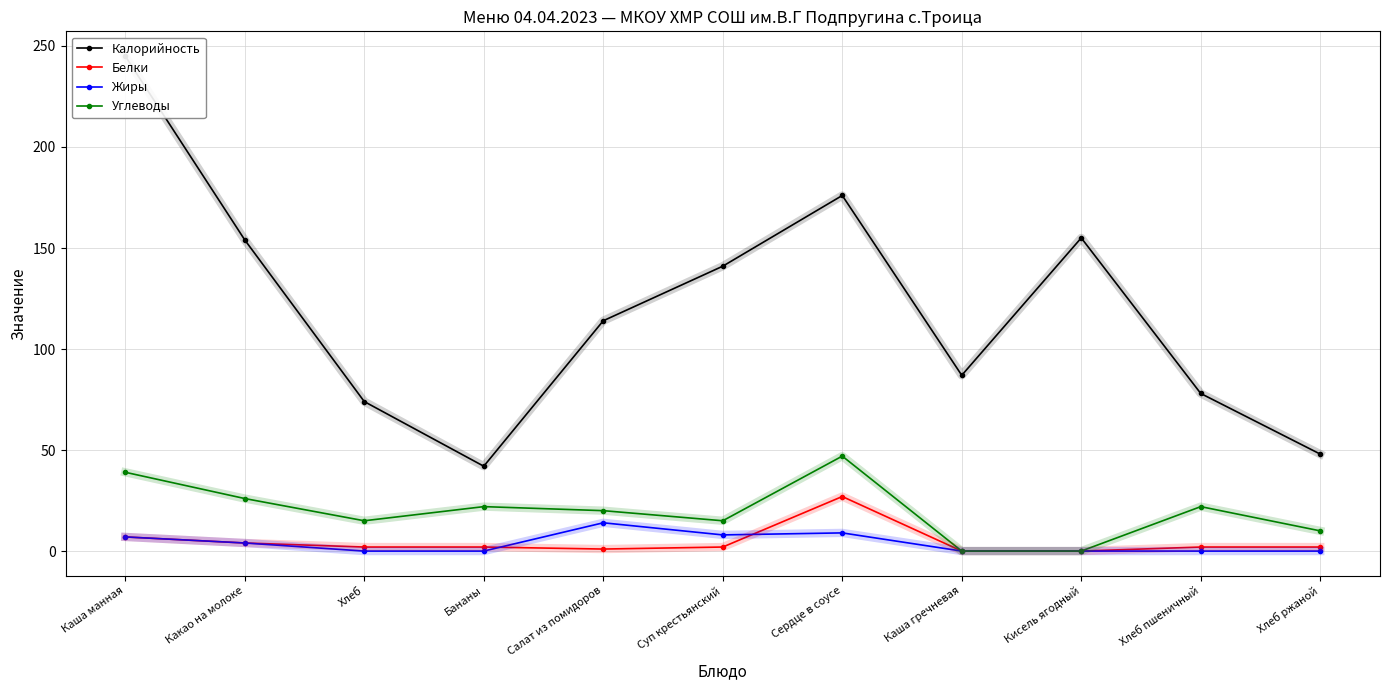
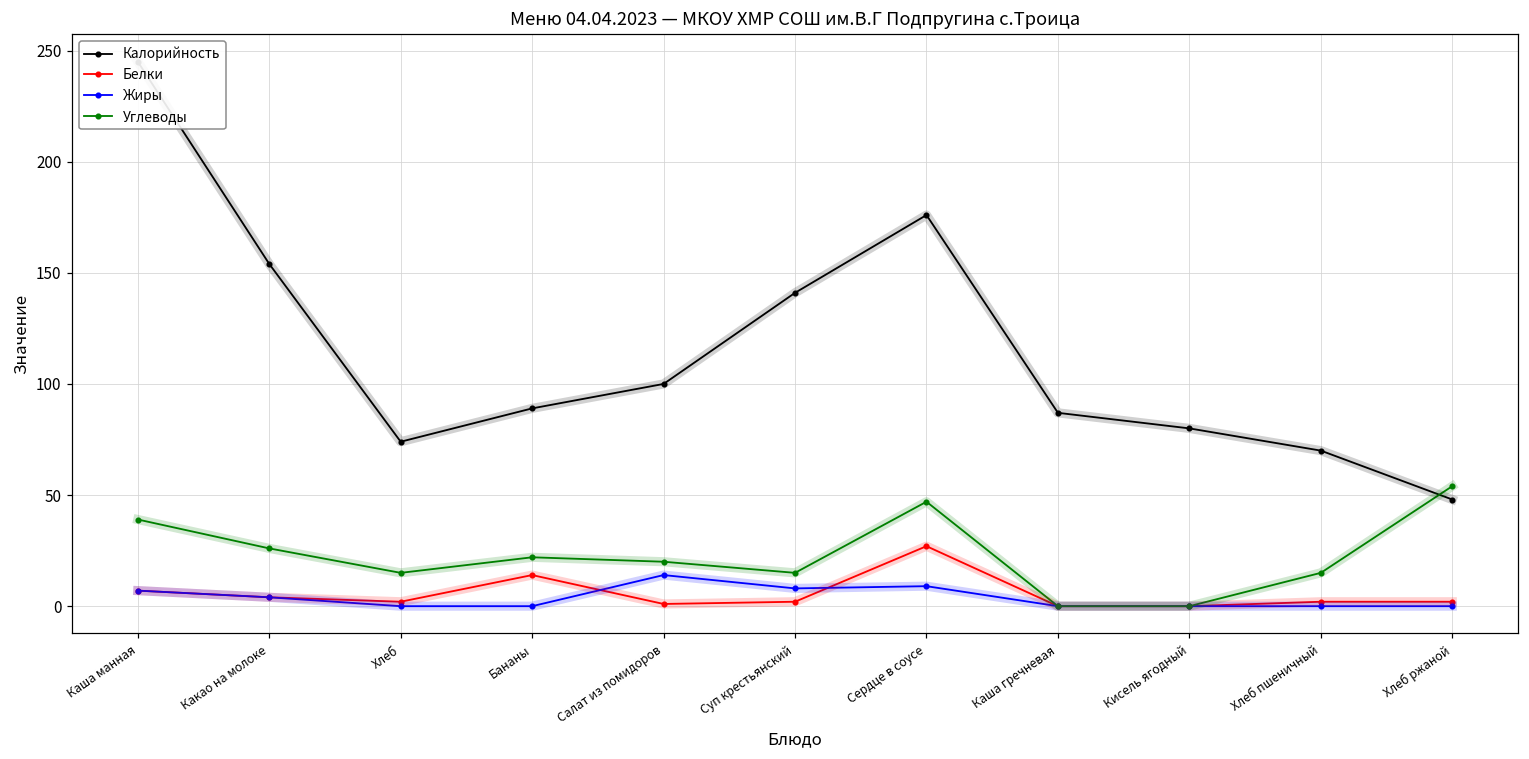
Калорийность, Бананы: 42 -> 89
Белки, Бананы: 2 -> 14
Калорийность, Салат из помидоров: 114 -> 100
Калорийность, Кисель ягодный: 155 -> 80
Калорийность, Хлеб пшеничный: 78 -> 70
Углеводы, Хлеб пшеничный: 22 -> 15
Углеводы, Хлеб ржаной: 10 -> 54
